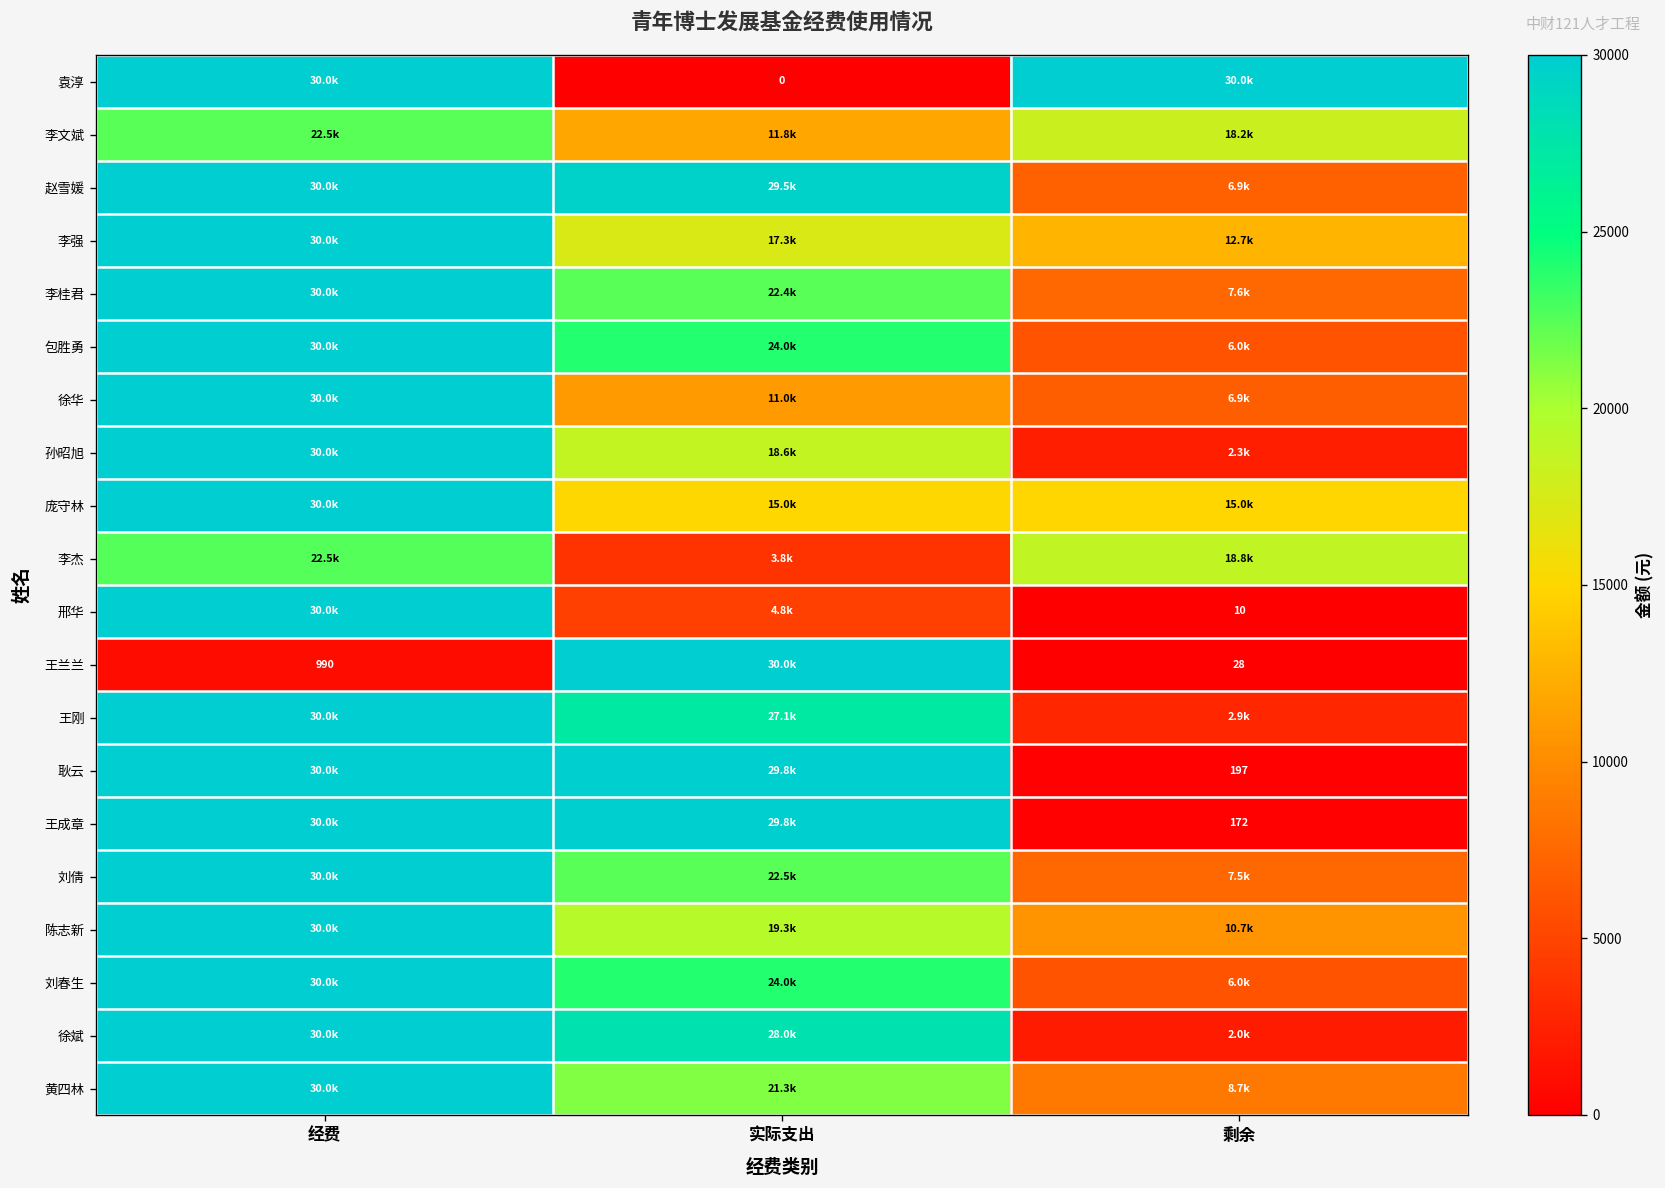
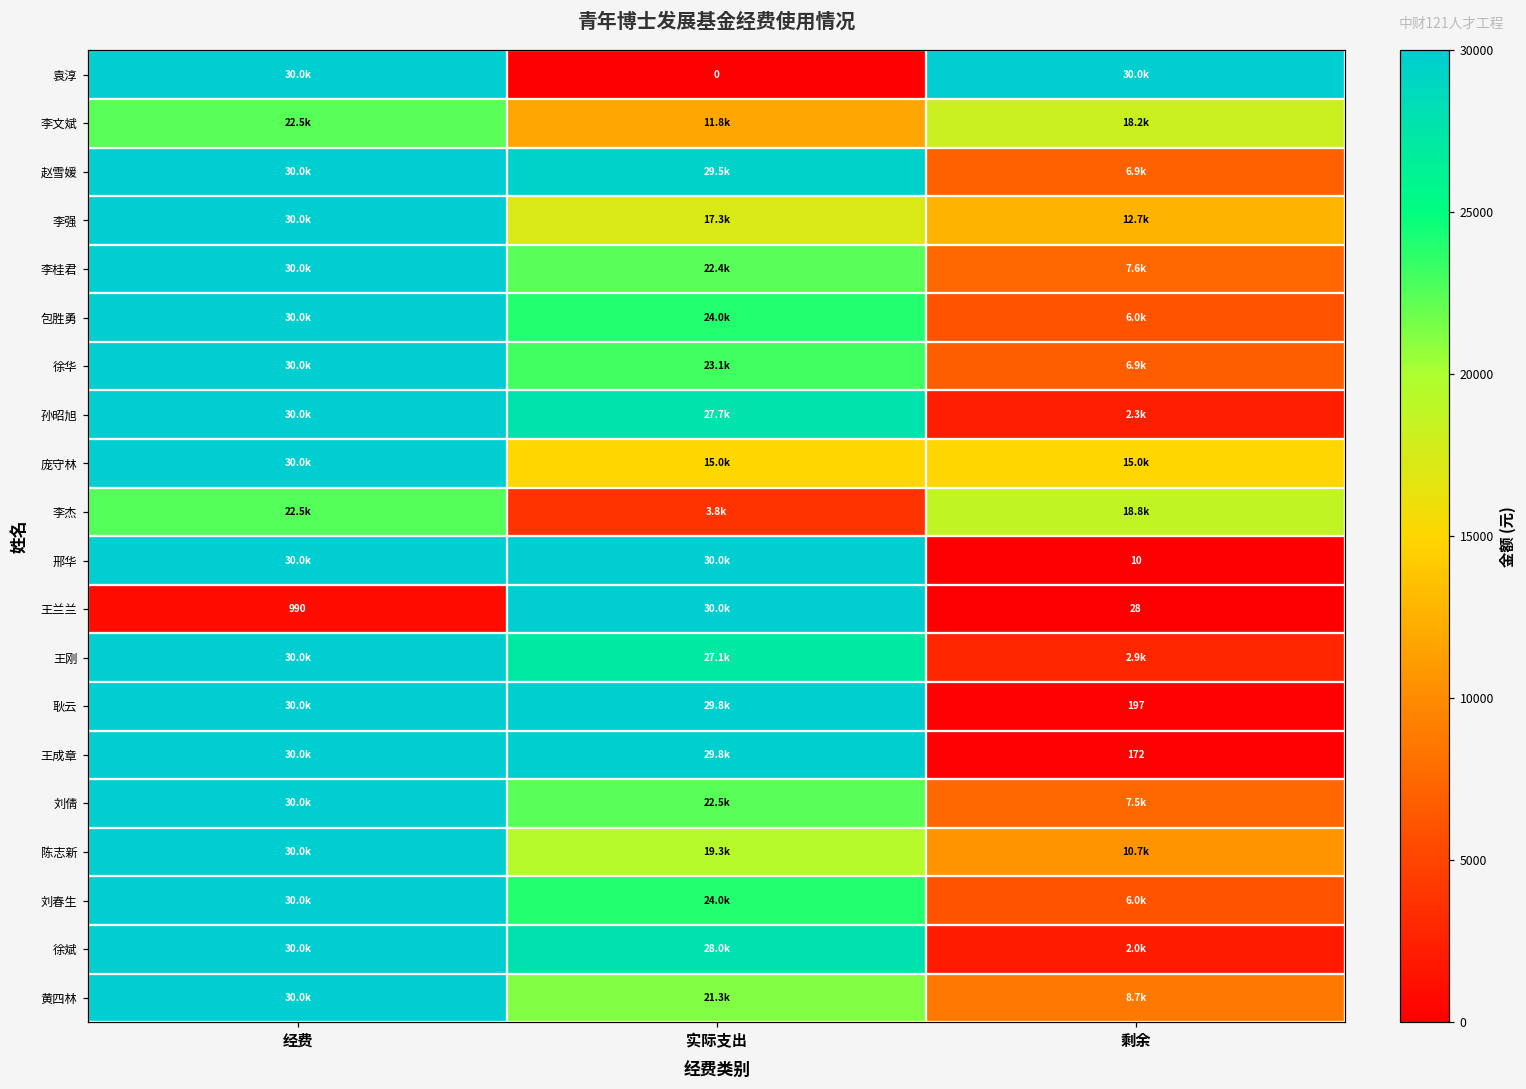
徐华, 实际支出: 11.0k -> 23.1k
孙昭旭, 实际支出: 18.6k -> 27.7k
邢华, 实际支出: 4.8k -> 30.0k
